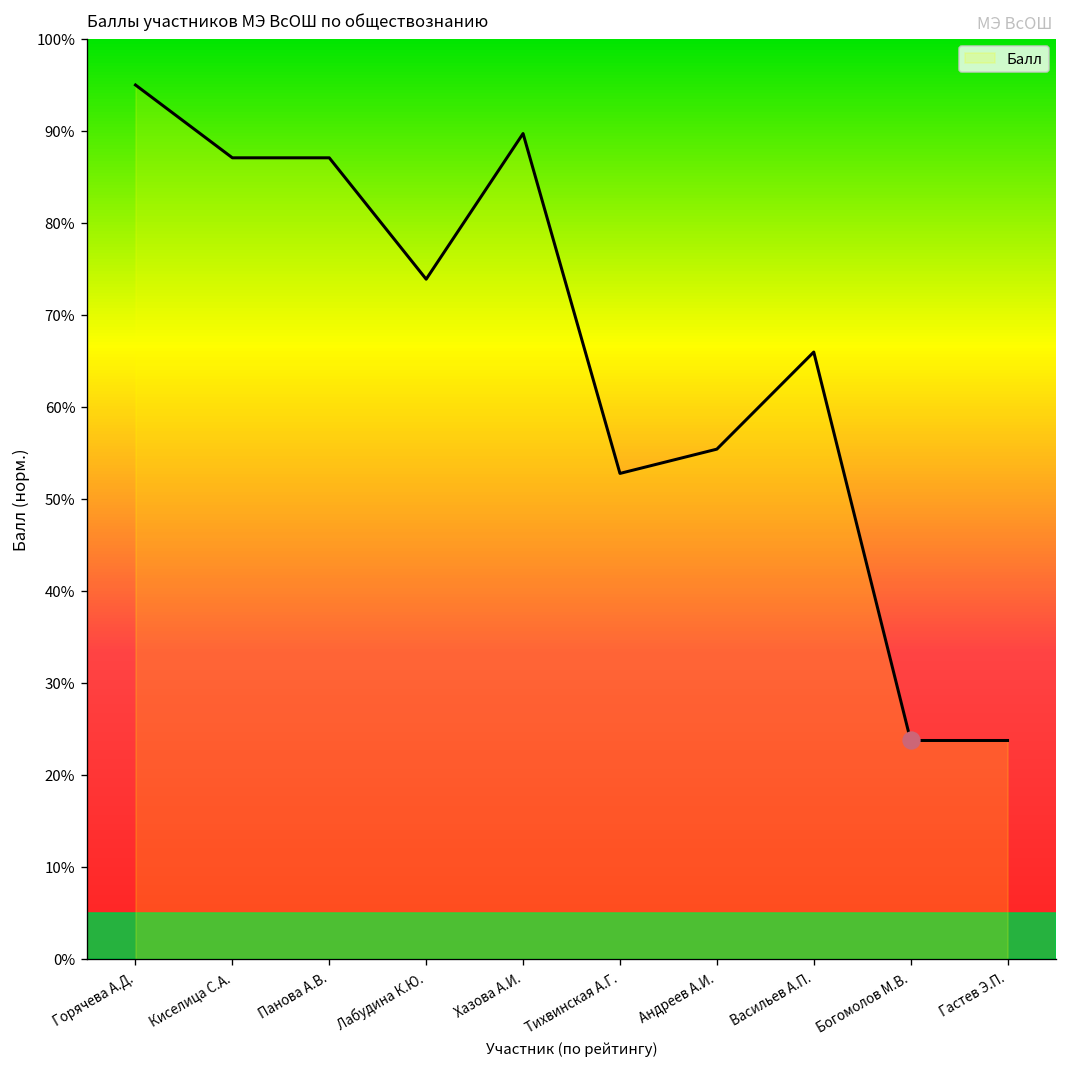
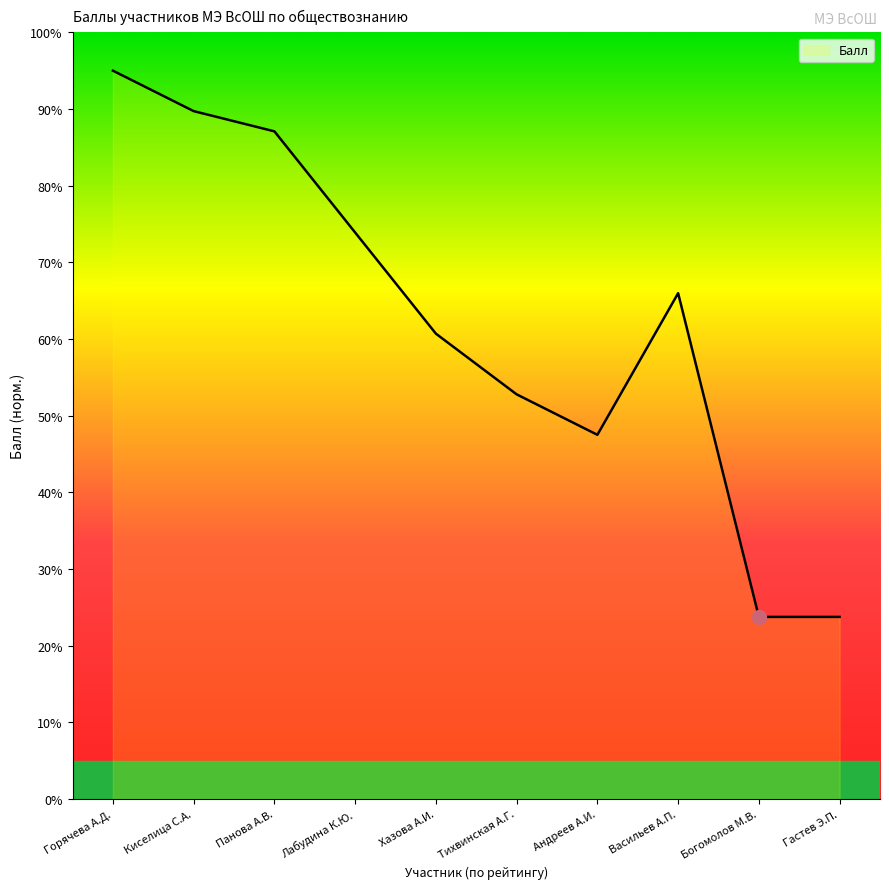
Балл, Киселица С.А.: 87% -> 90%
Балл, Хазова А.И.: 90% -> 61%
Балл, Андреев А.И.: 55% -> 48%
